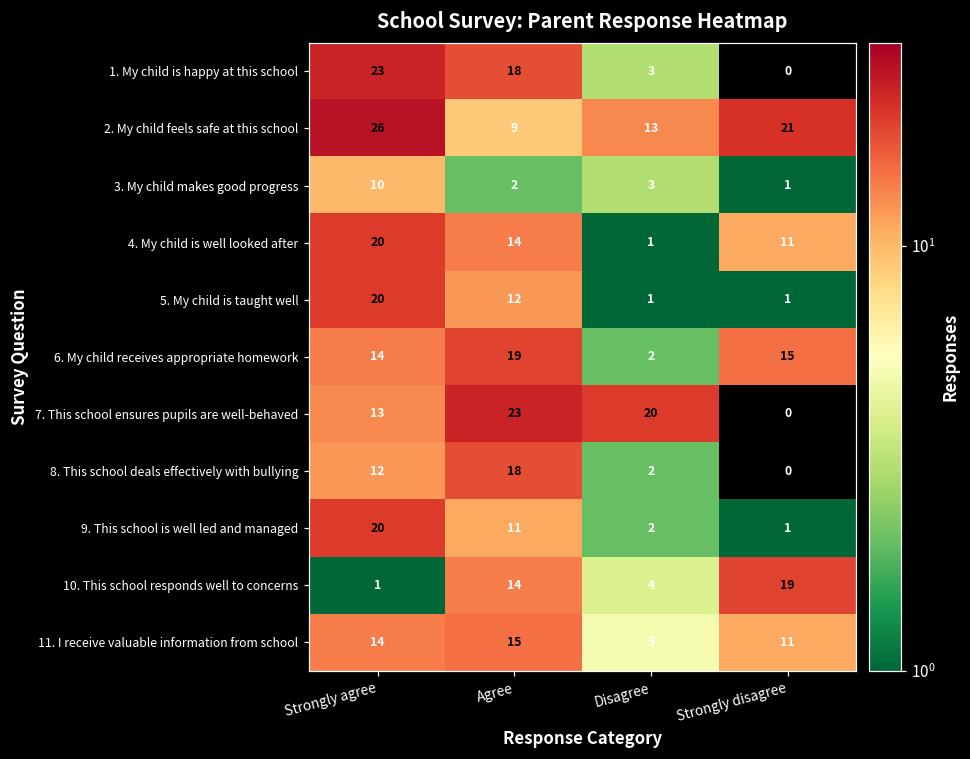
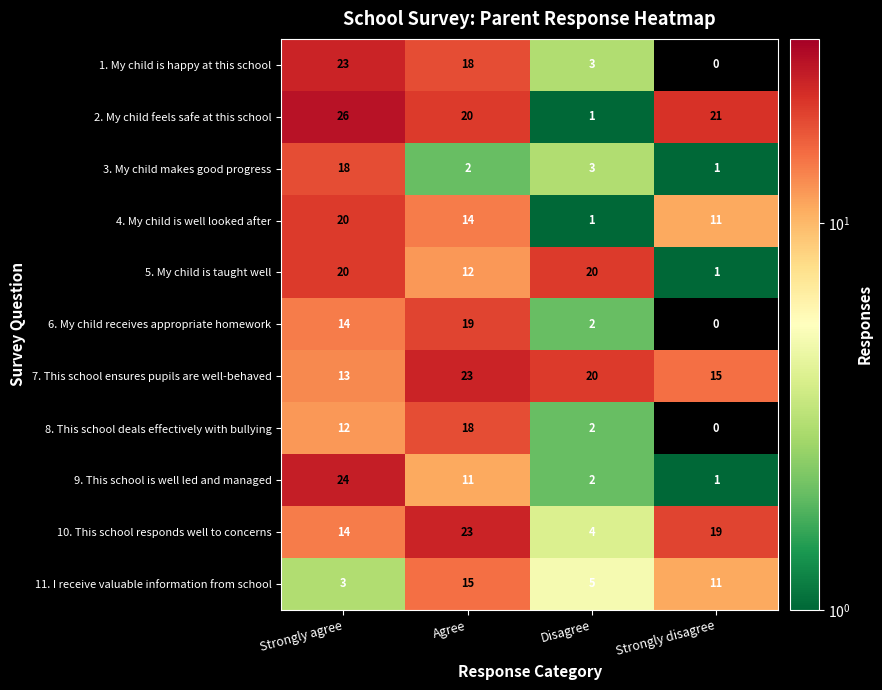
2. My child feels safe at this school, Agree: 9 -> 20
2. My child feels safe at this school, Disagree: 13 -> 1
3. My child makes good progress, Strongly agree: 10 -> 18
5. My child is taught well, Disagree: 1 -> 20
6. My child receives appropriate homework, Strongly disagree: 15 -> 0
7. This school ensures pupils are well-behaved, Strongly disagree: 0 -> 15
9. This school is well led and managed, Strongly agree: 20 -> 24
10. This school responds well to concerns, Strongly agree: 1 -> 14
10. This school responds well to concerns, Agree: 14 -> 23
11. I receive valuable information from school, Strongly agree: 14 -> 3
